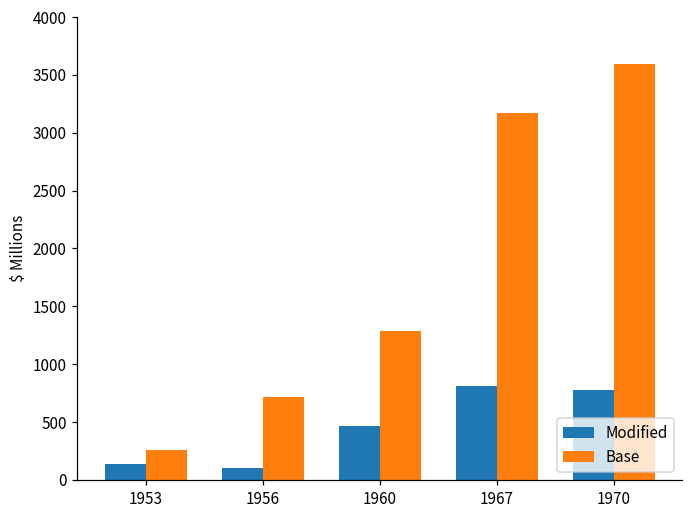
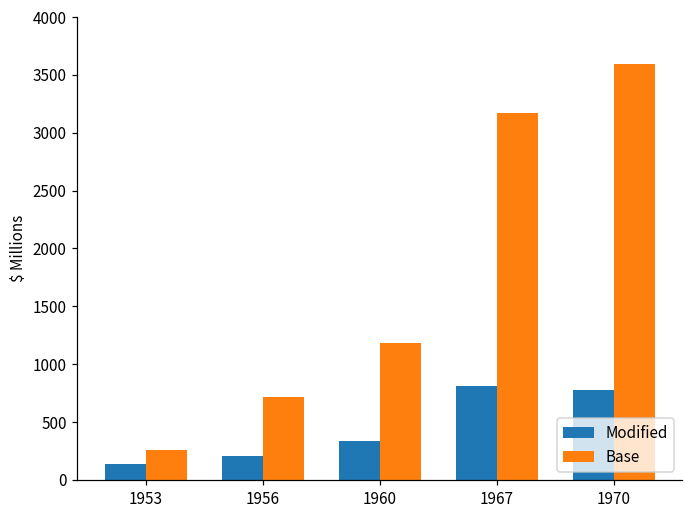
Modified, 1956: 110 -> 200
Modified, 1960: 470 -> 330
Base, 1960: 1290 -> 1180
